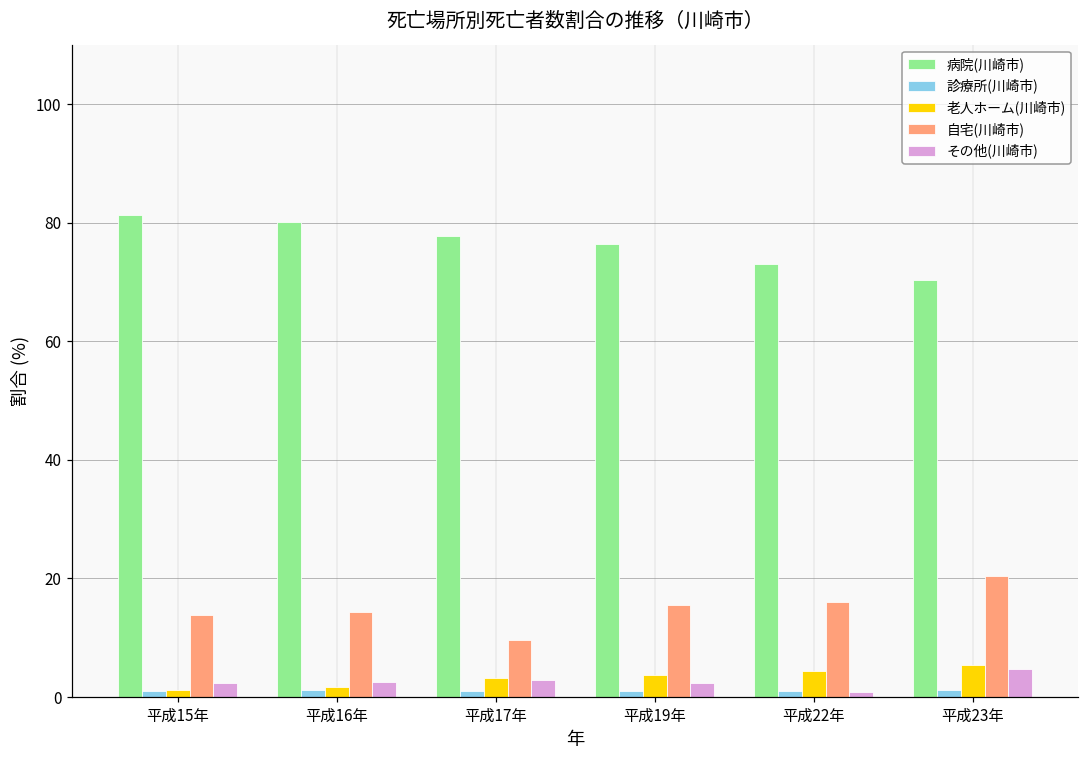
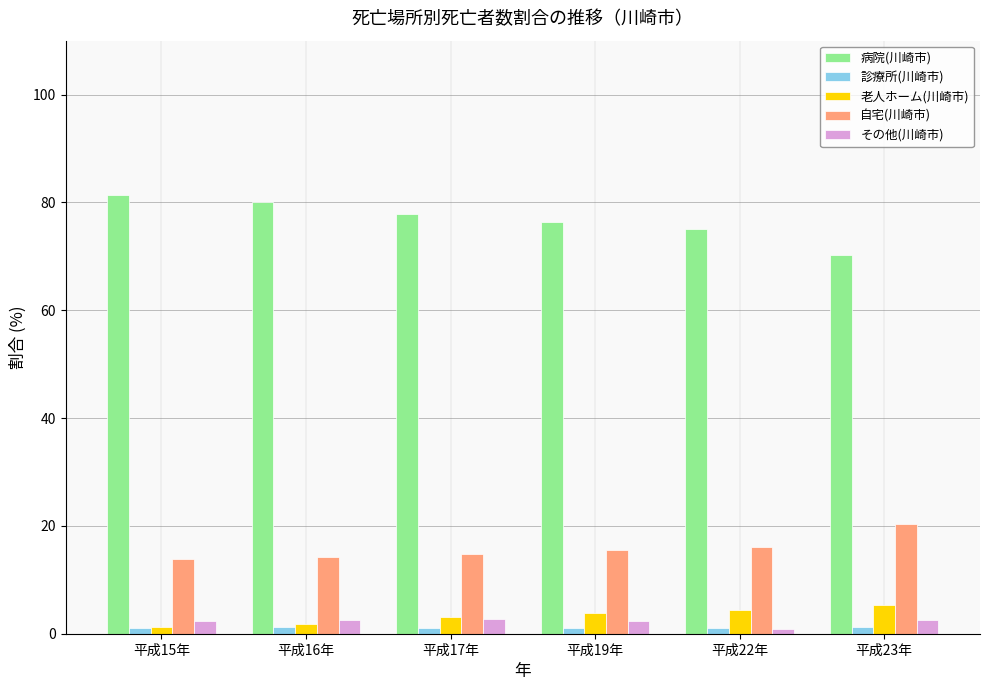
自宅(川崎市), 平成17年: 10 -> 15
病院(川崎市), 平成22年: 73 -> 75
その他(川崎市), 平成23年: 5 -> 3
